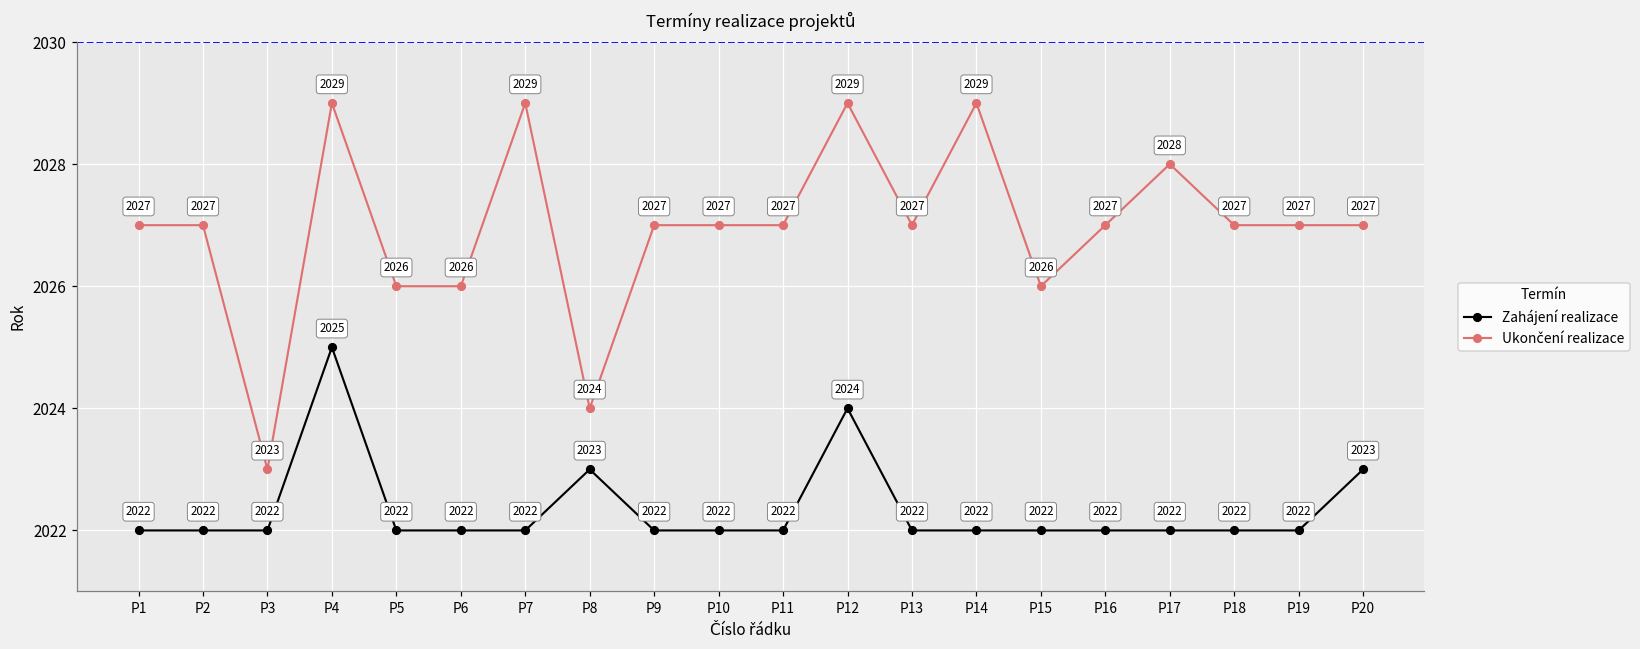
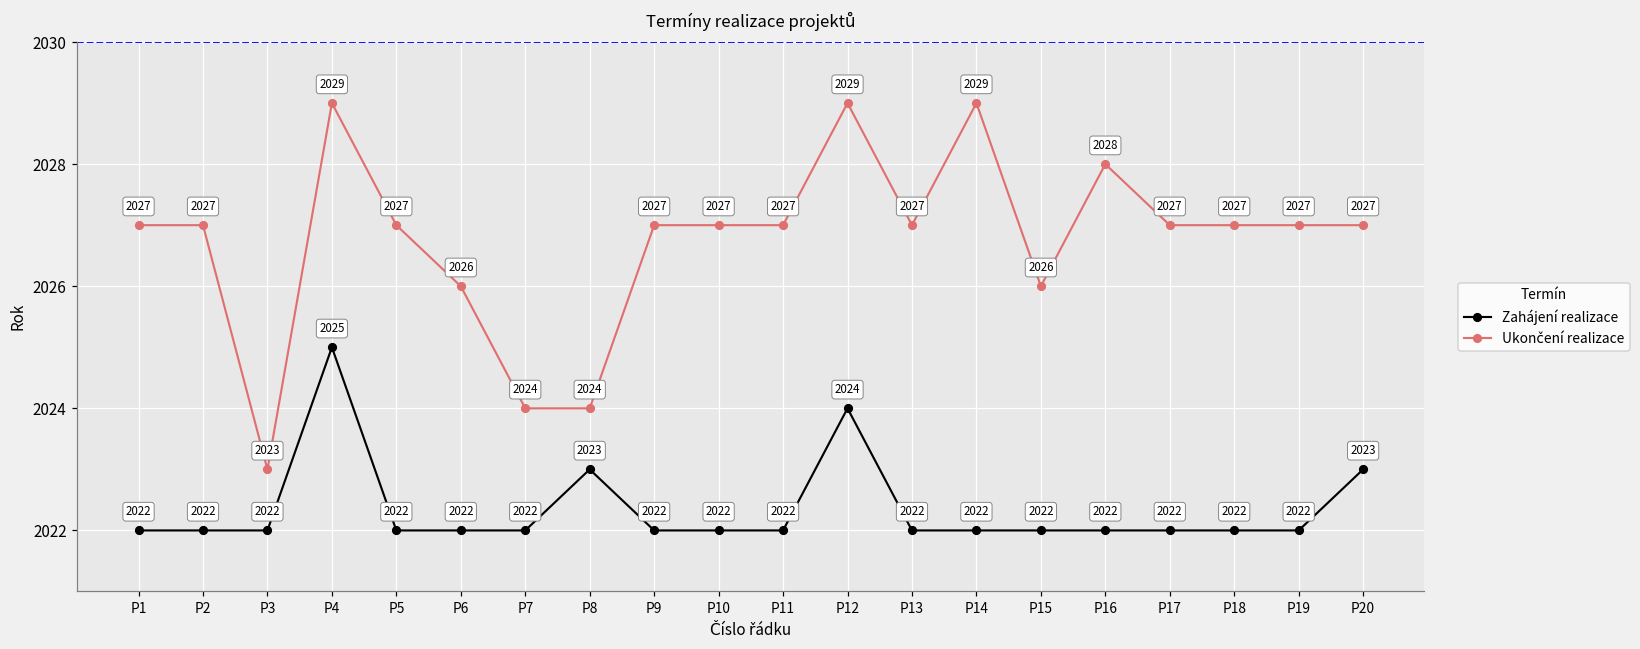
Ukončení realizace, P5: 2026 -> 2027
Ukončení realizace, P7: 2029 -> 2024
Ukončení realizace, P16: 2027 -> 2028
Ukončení realizace, P17: 2028 -> 2027
